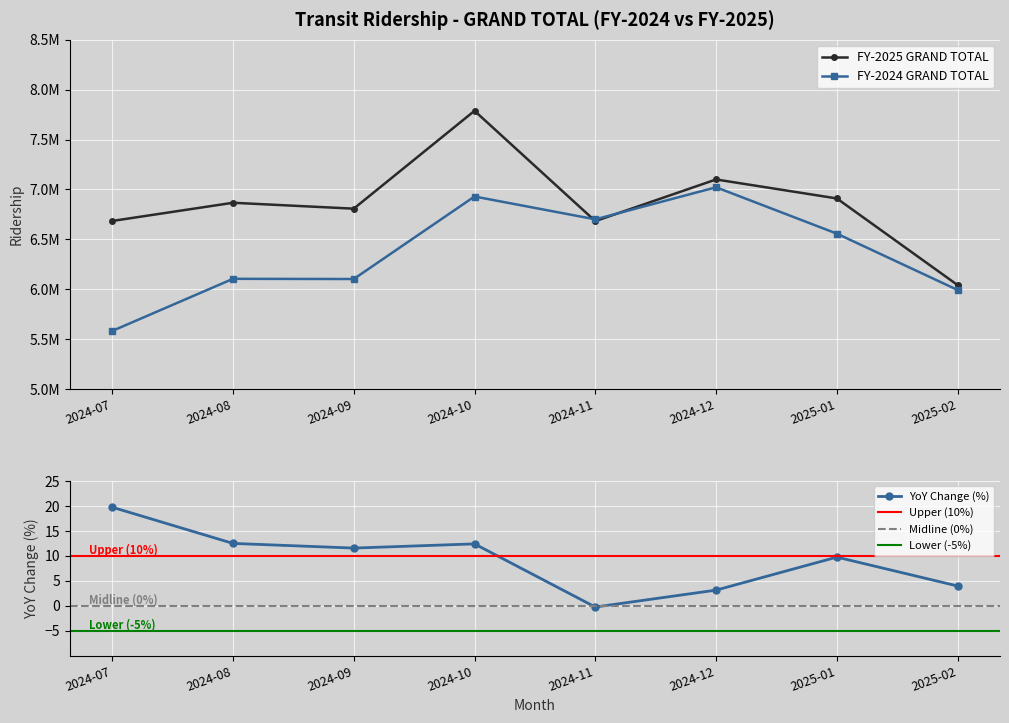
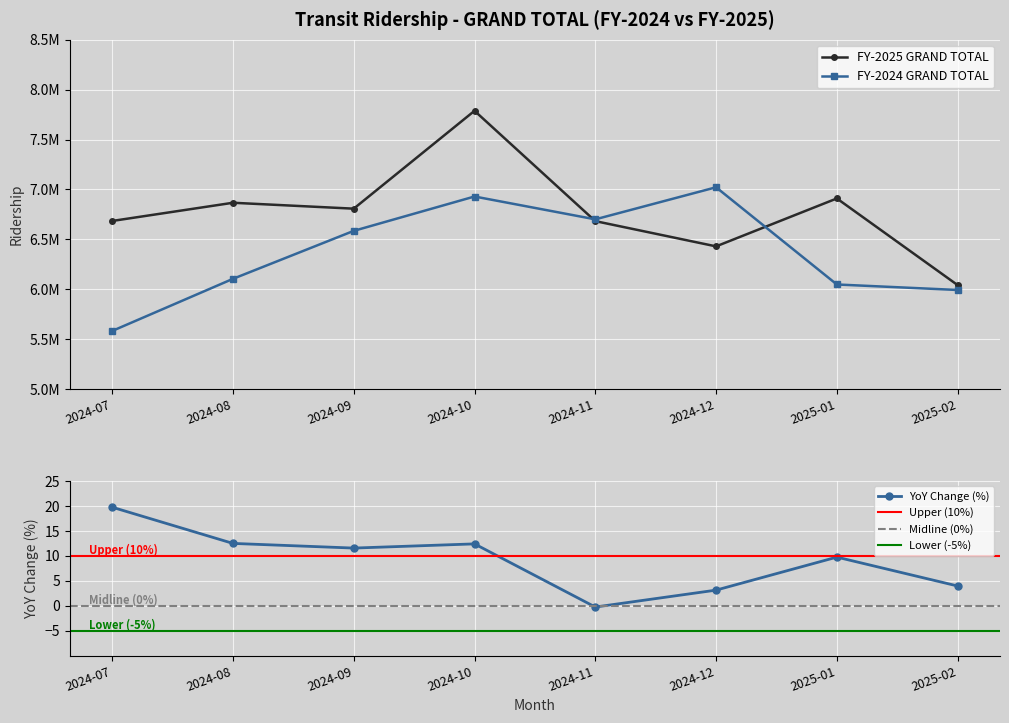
Transit Ridership - GRAND TOTAL (FY-2024 vs FY-2025), FY-2024 GRAND TOTAL, 2024-09: 6100000 -> 6600000
Transit Ridership - GRAND TOTAL (FY-2024 vs FY-2025), FY-2025 GRAND TOTAL, 2024-12: 7100000 -> 6400000
Transit Ridership - GRAND TOTAL (FY-2024 vs FY-2025), FY-2024 GRAND TOTAL, 2025-01: 6600000 -> 6000000
